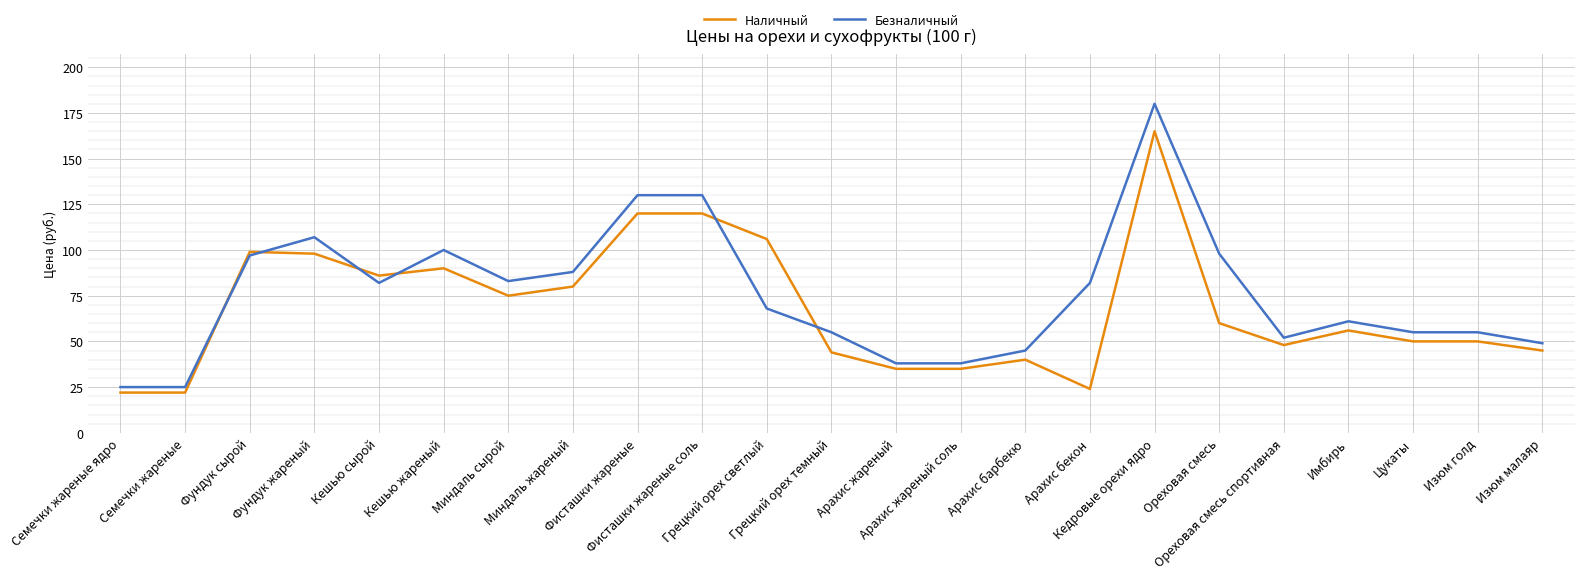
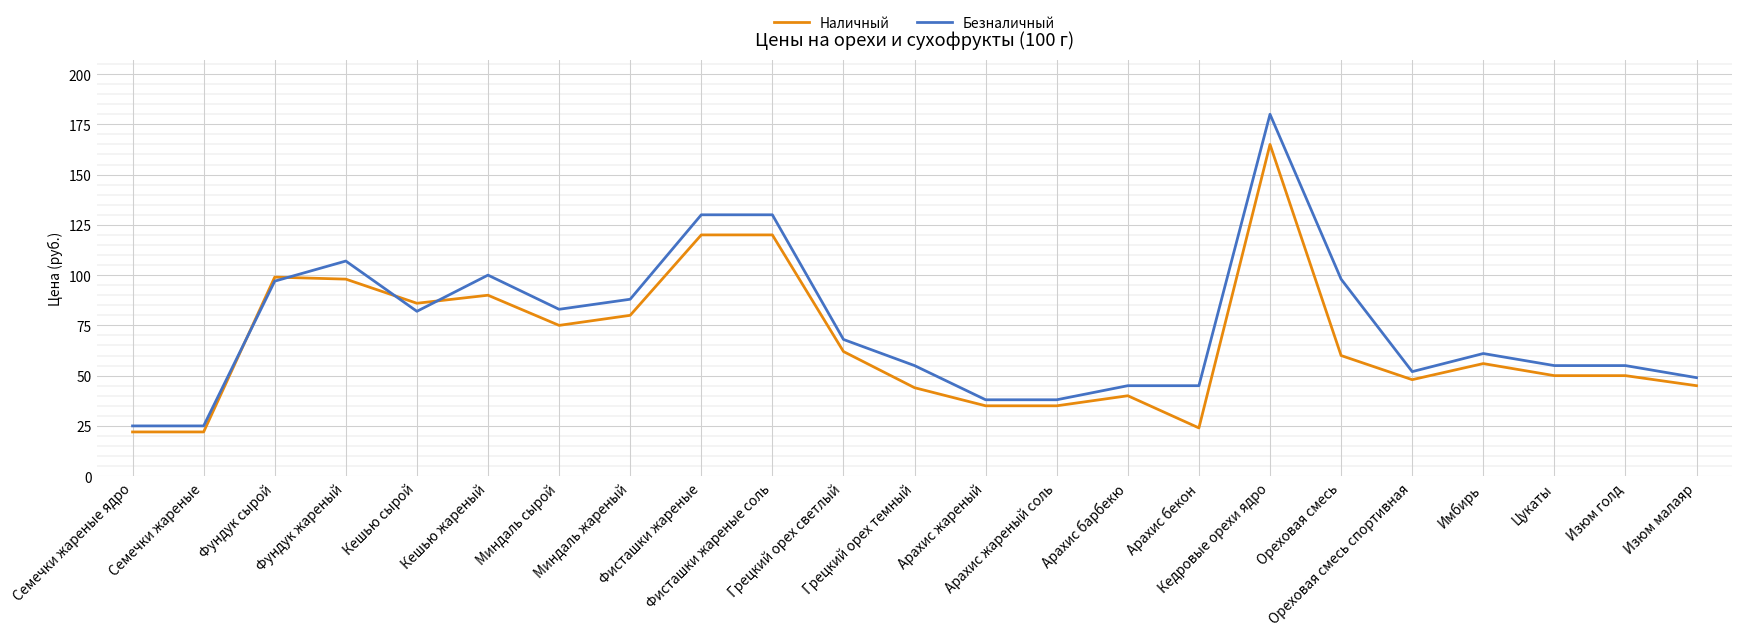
Наличный, Грецкий орех светлый: 106 -> 62
Безналичный, Арахис бекон: 82 -> 45
